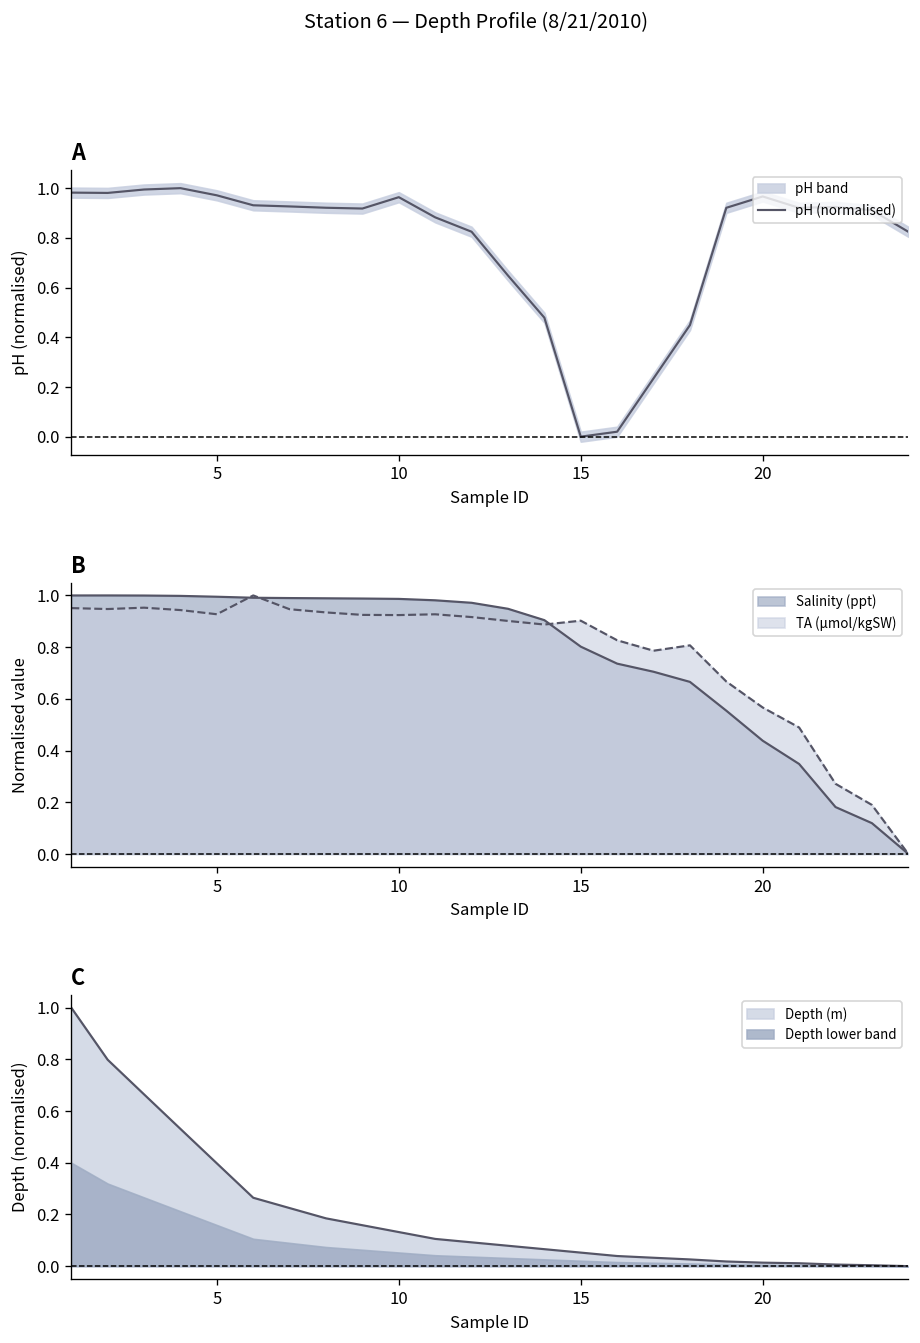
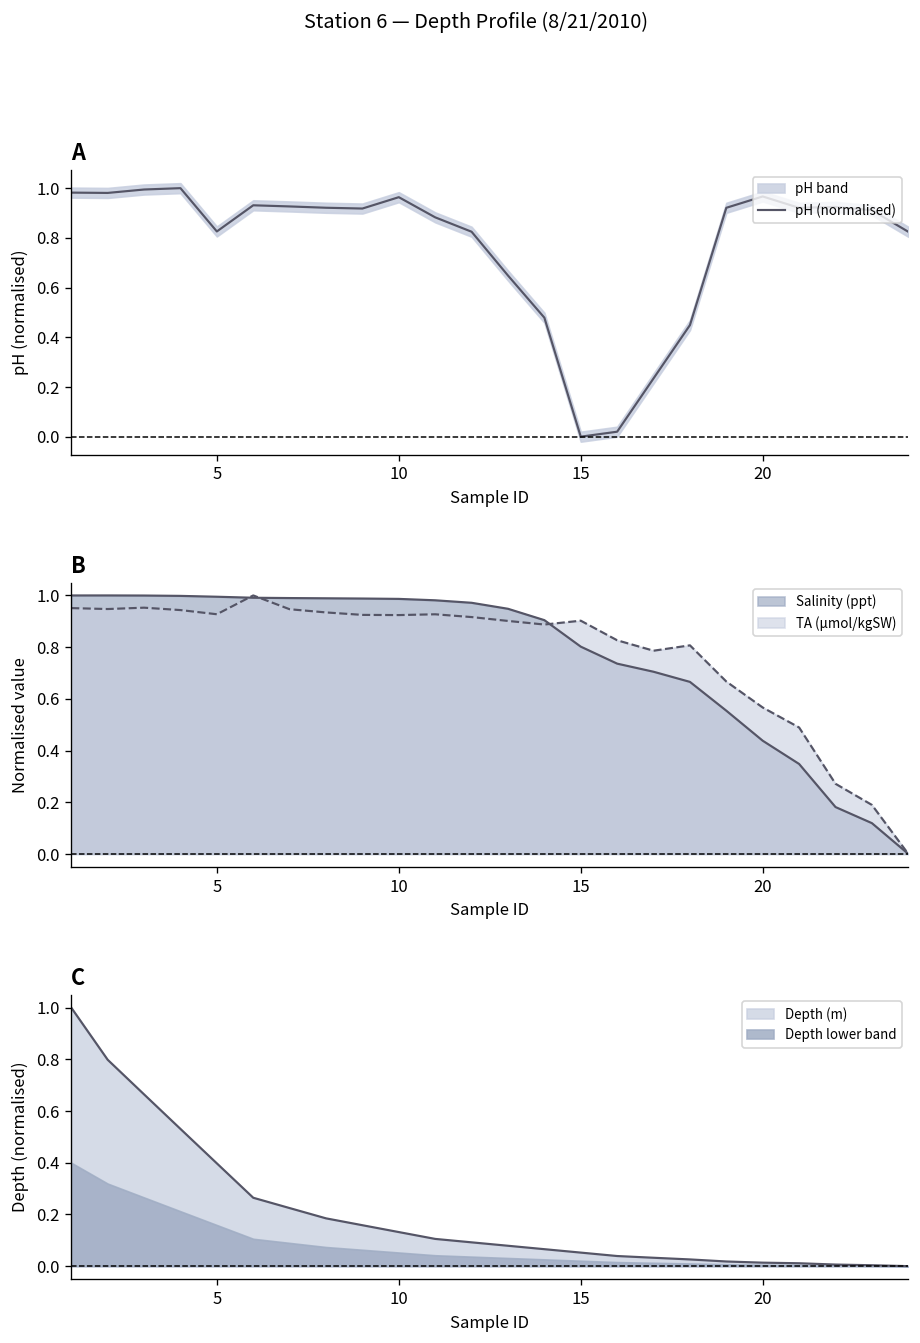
A, pH (normalised), 5: 0.97 -> 0.83
